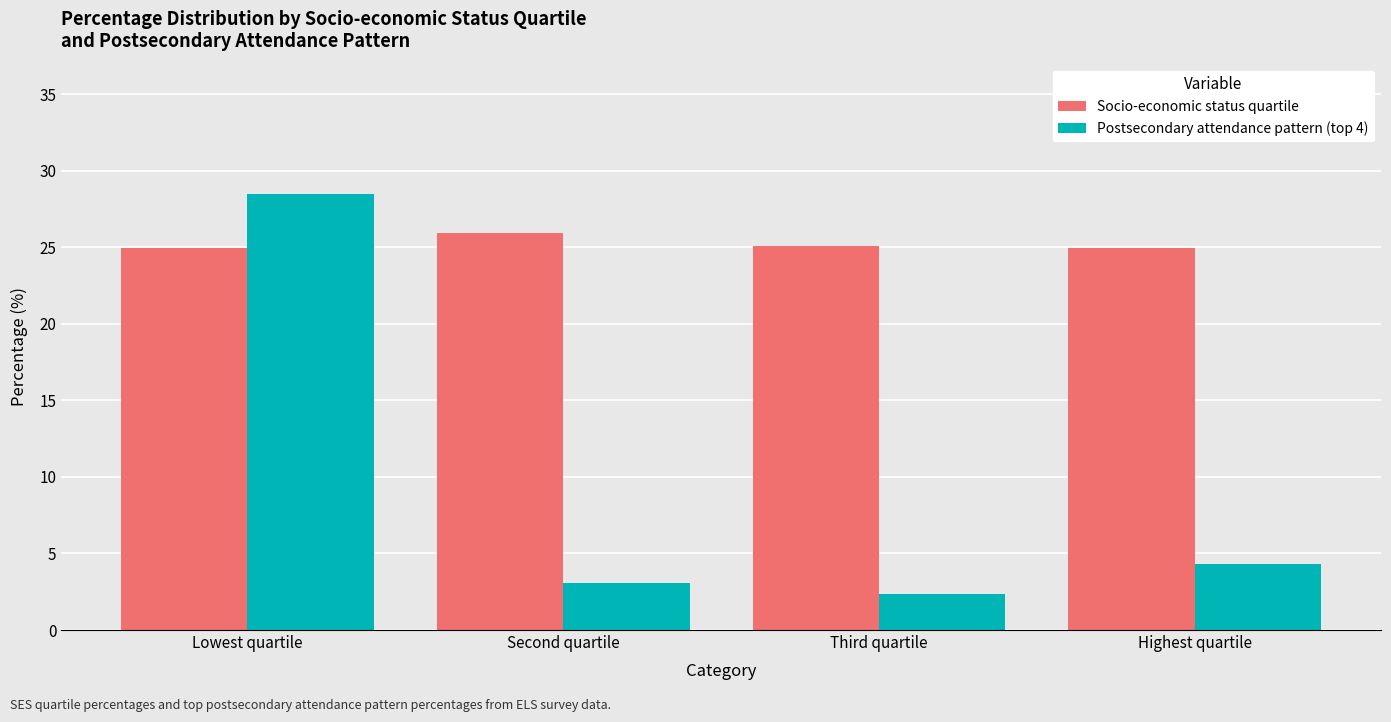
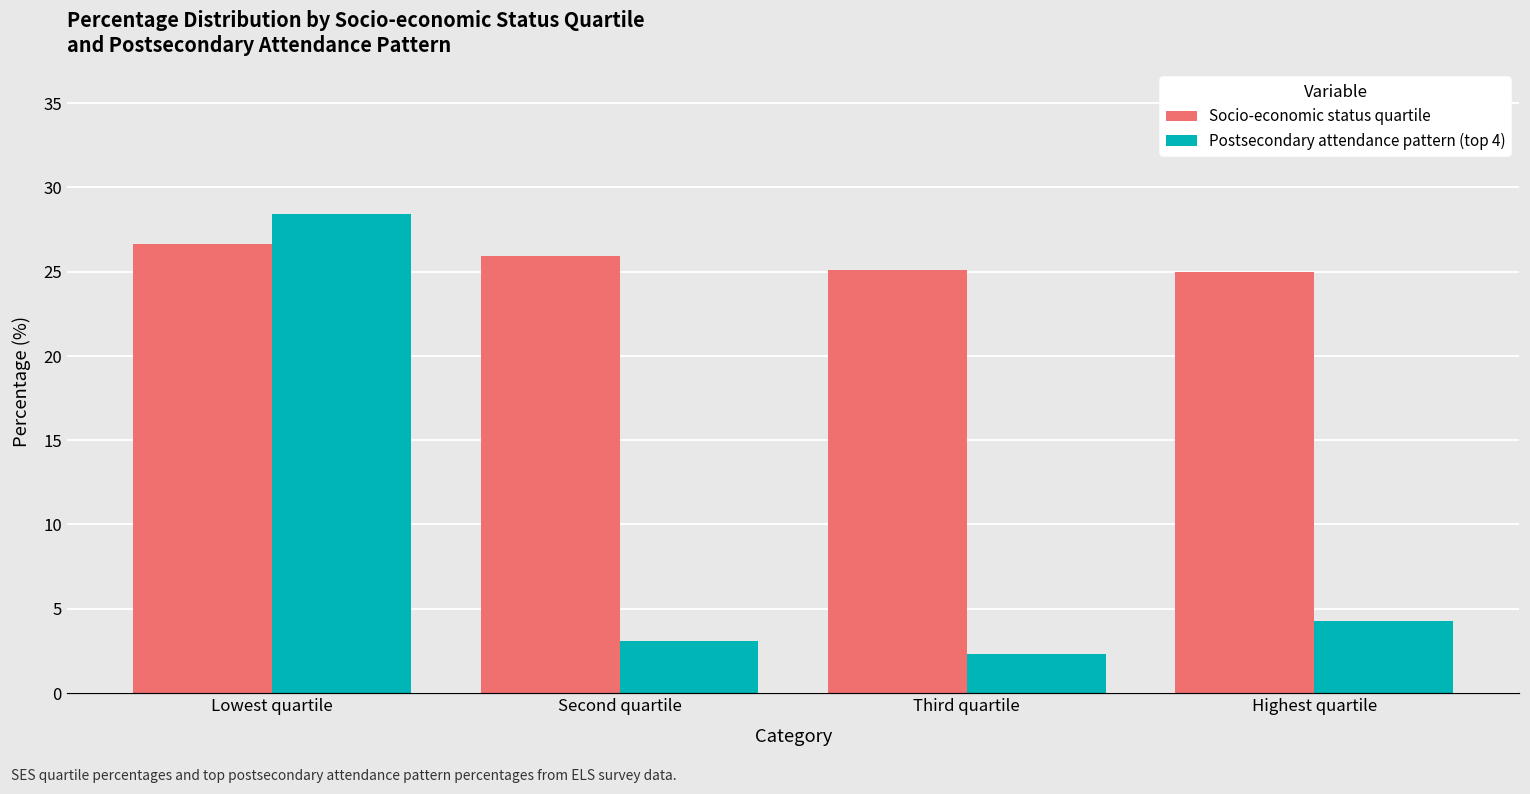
Socio-economic status quartile, Lowest quartile: 25.0 -> 26.7
